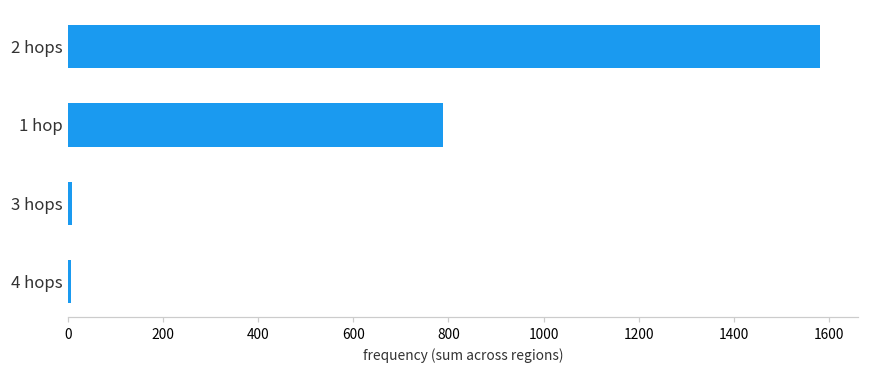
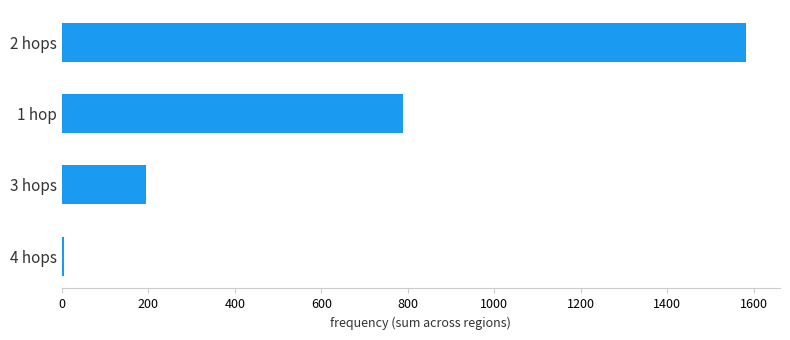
3 hops: 10 -> 190
